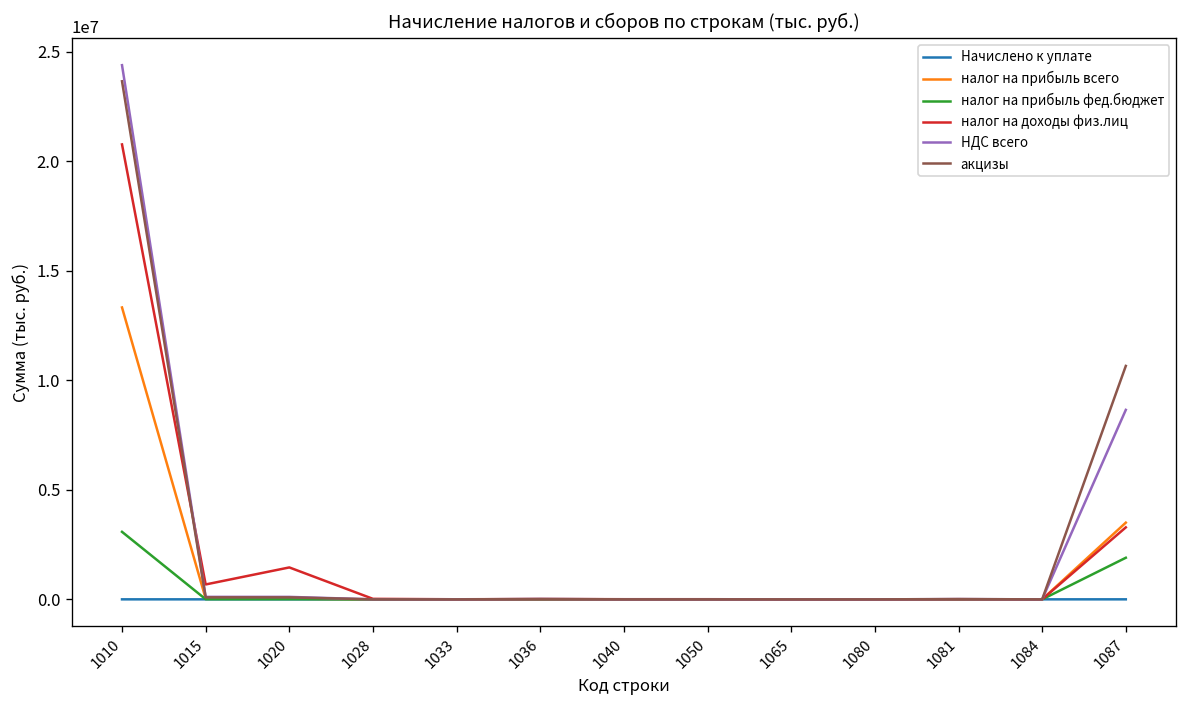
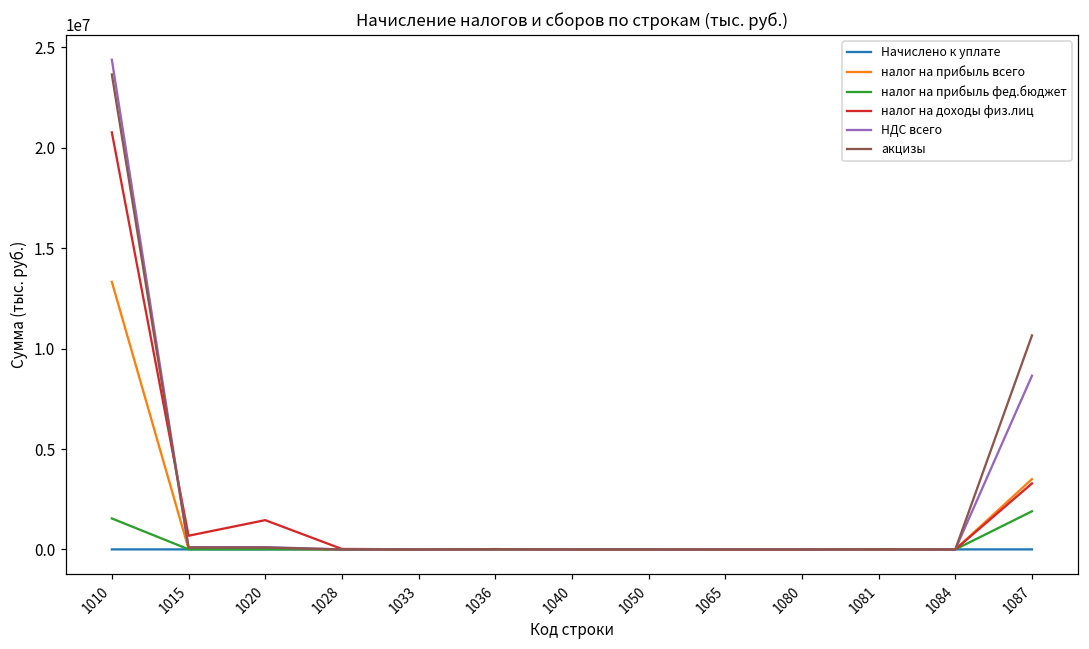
налог на прибыль фед.бюджет, 1010: 3100000 -> 1500000
